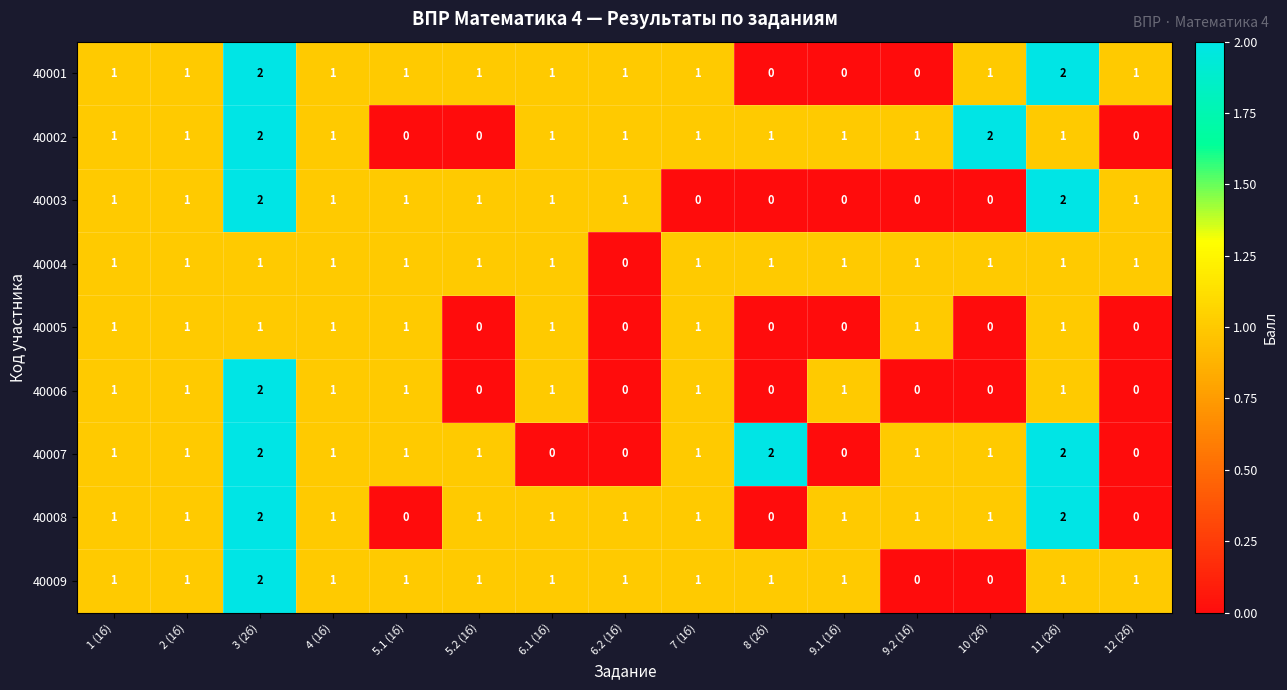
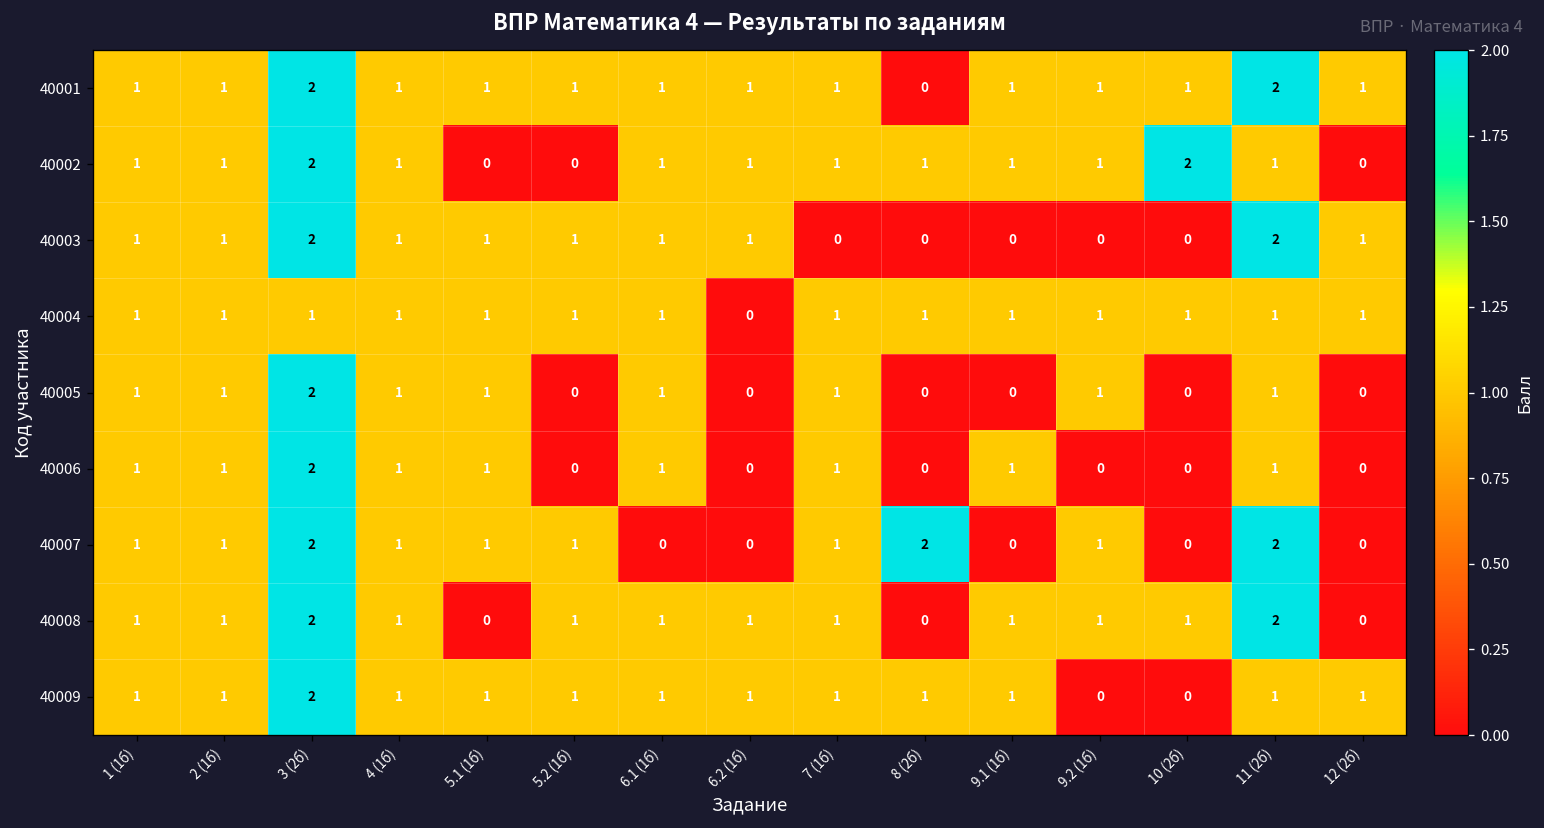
40001, 9.1 (1б): 0 -> 1
40001, 9.2 (1б): 0 -> 1
40005, 3 (2б): 1 -> 2
40007, 10 (2б): 1 -> 0
